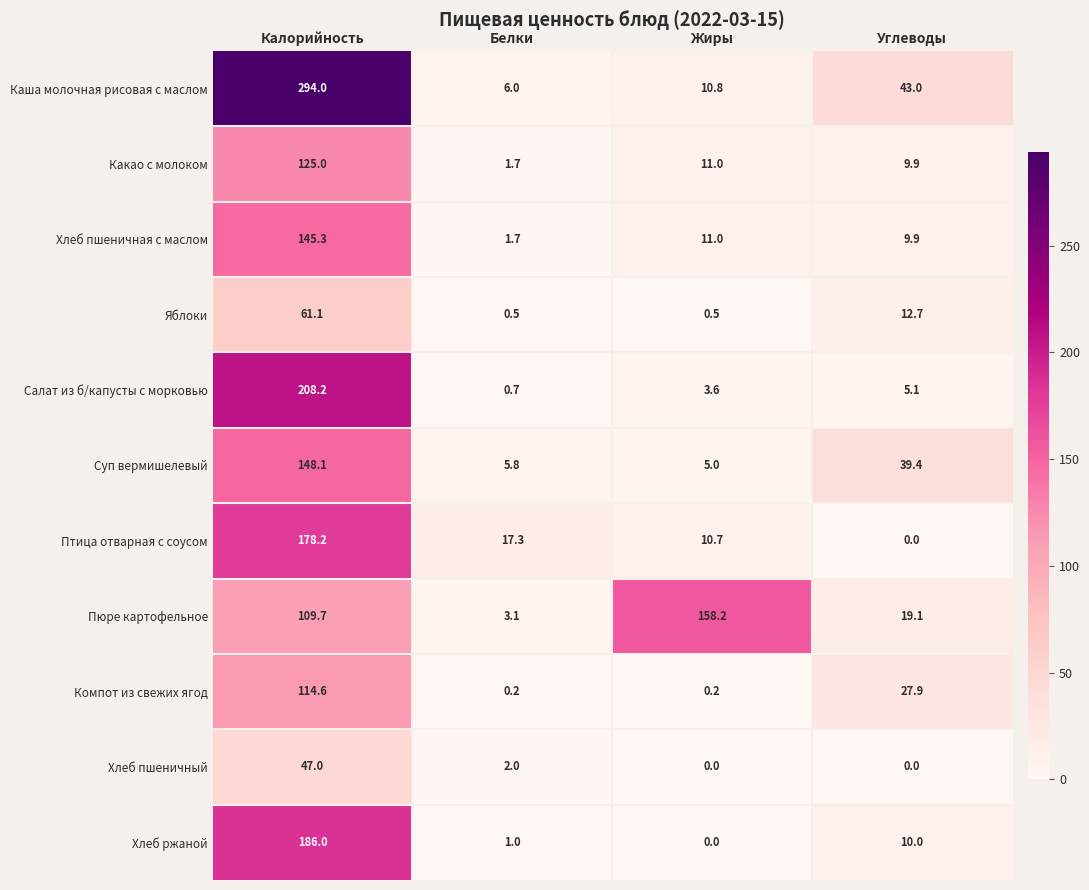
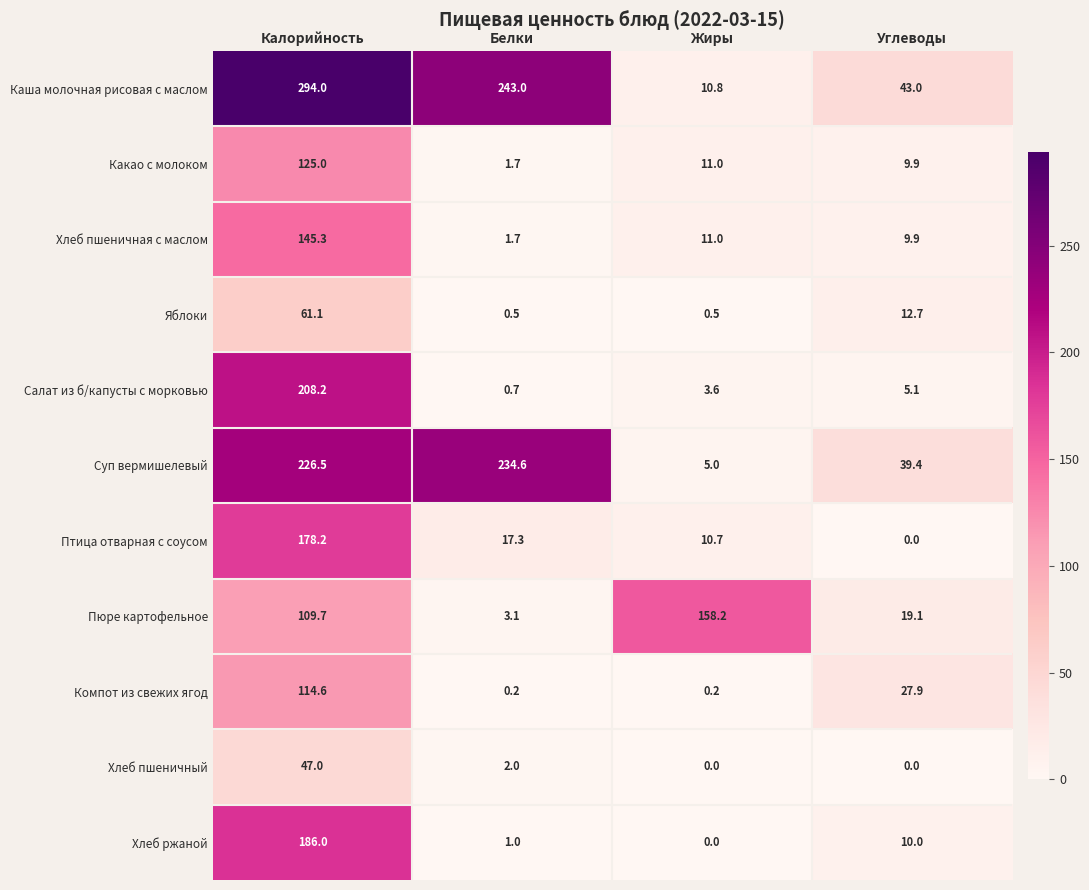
Каша молочная рисовая с маслом, Белки: 6.0 -> 243.0
Суп вермишелевый, Калорийность: 148.1 -> 226.5
Суп вермишелевый, Белки: 5.8 -> 234.6
